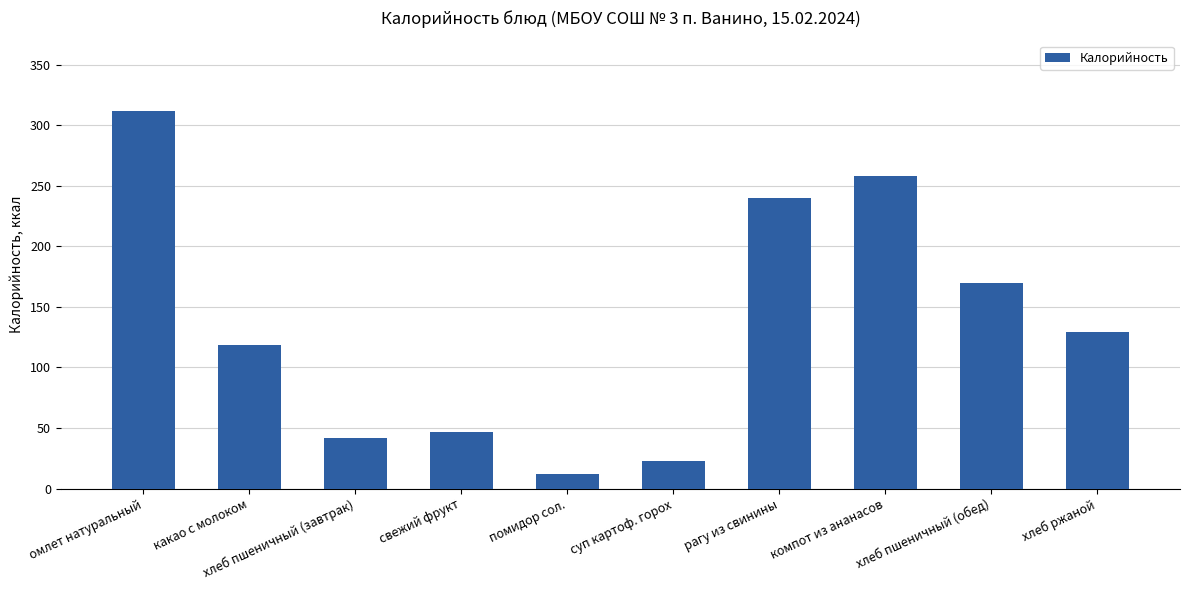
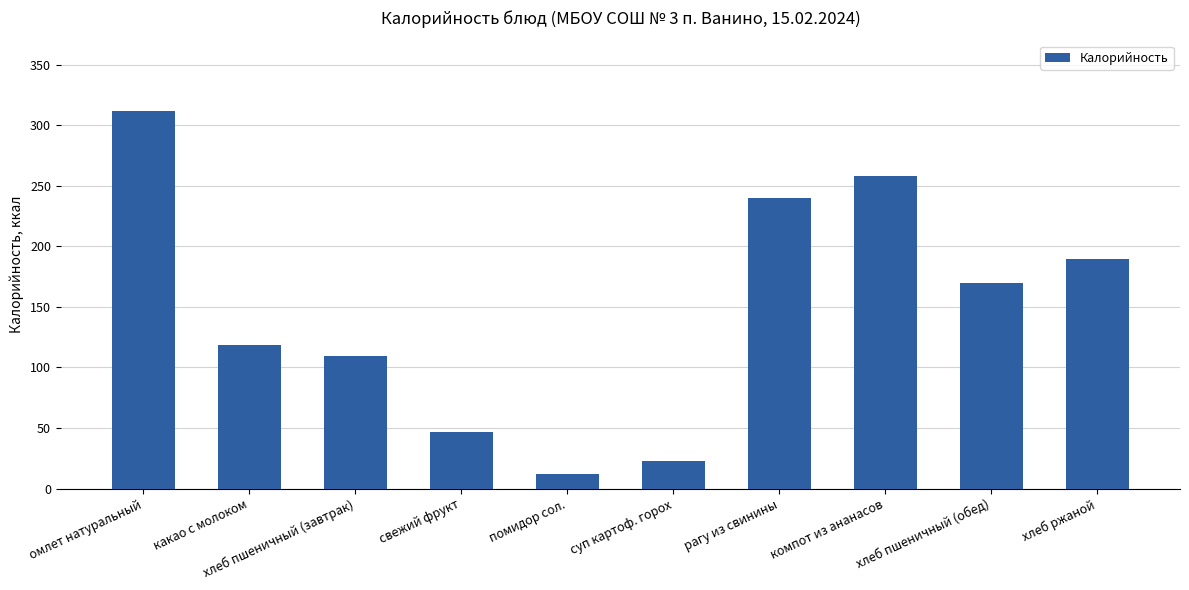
хлеб пшеничный (завтрак): 41 -> 110
хлеб ржаной: 130 -> 190
